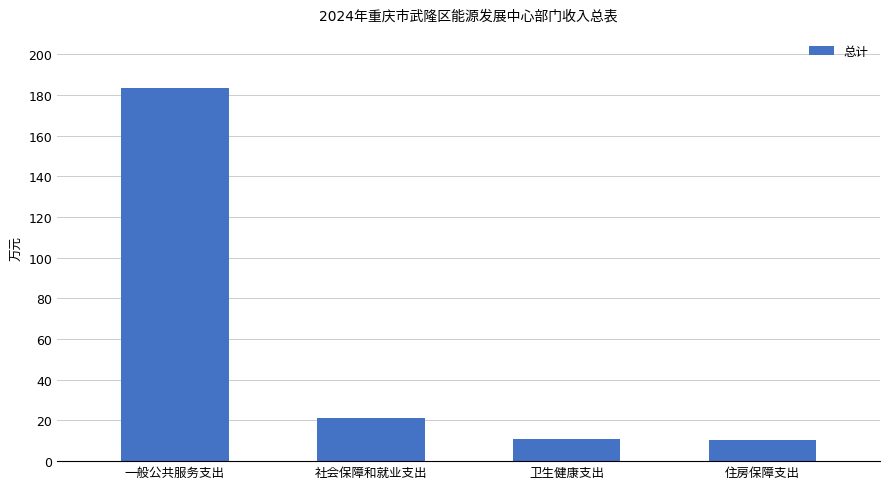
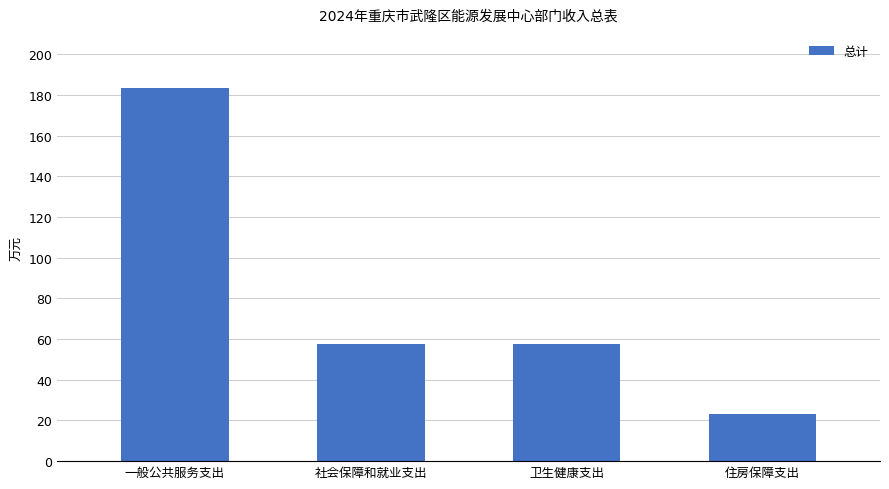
社会保障和就业支出: 21 -> 57
卫生健康支出: 11 -> 58
住房保障支出: 11 -> 23
